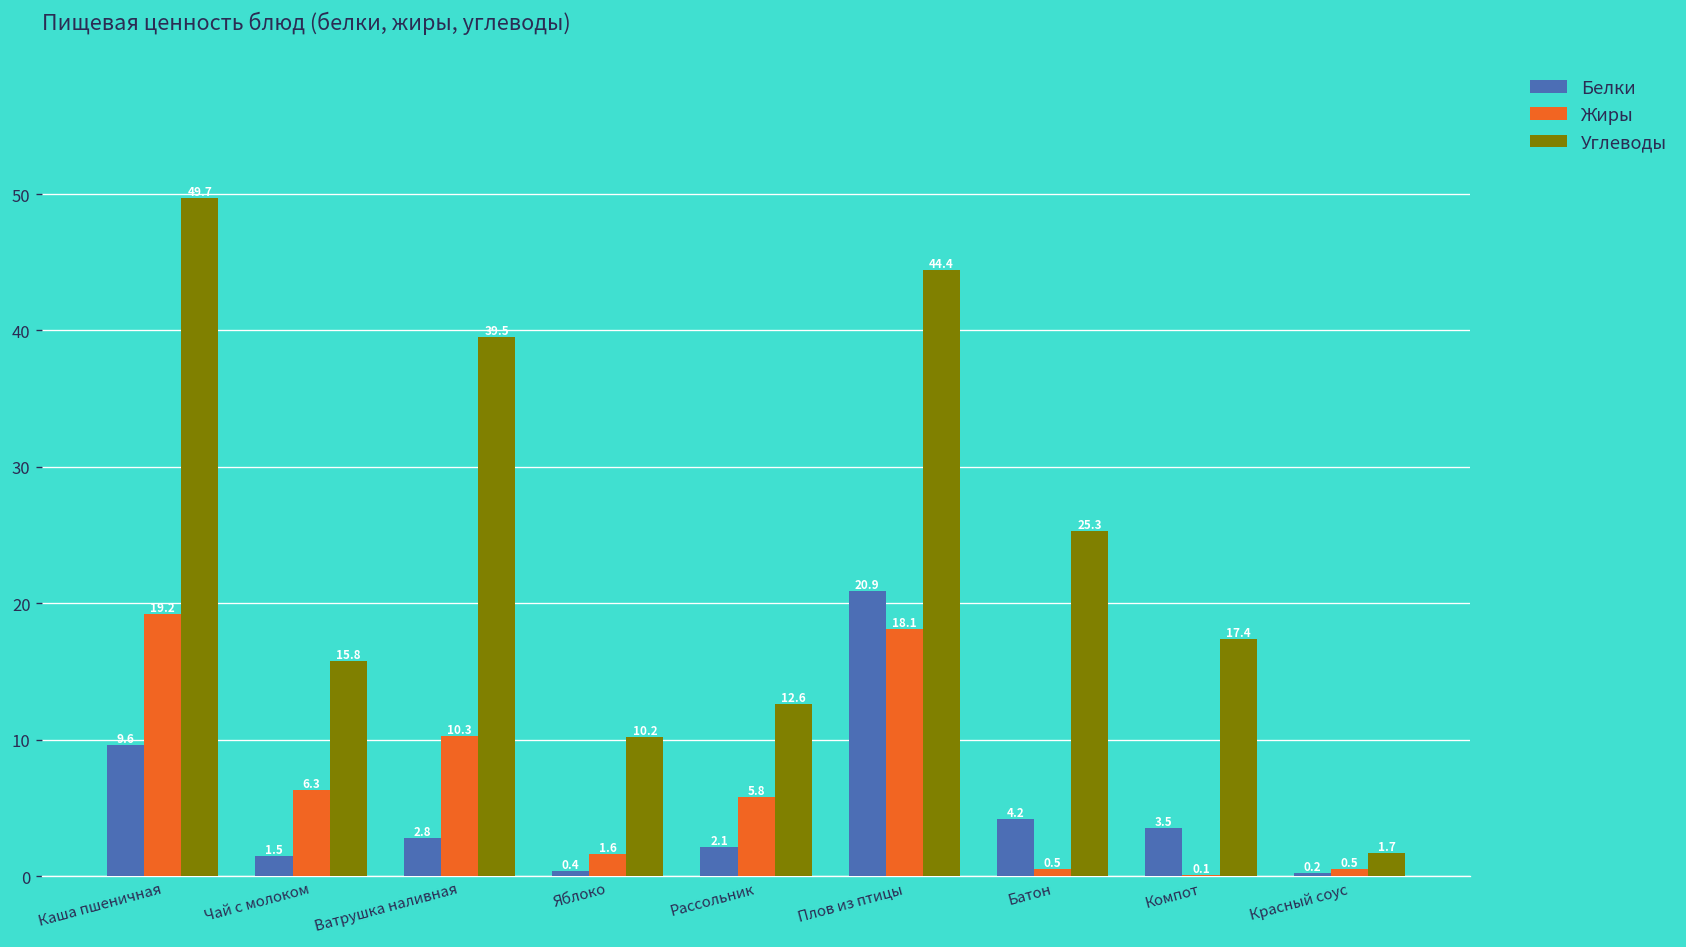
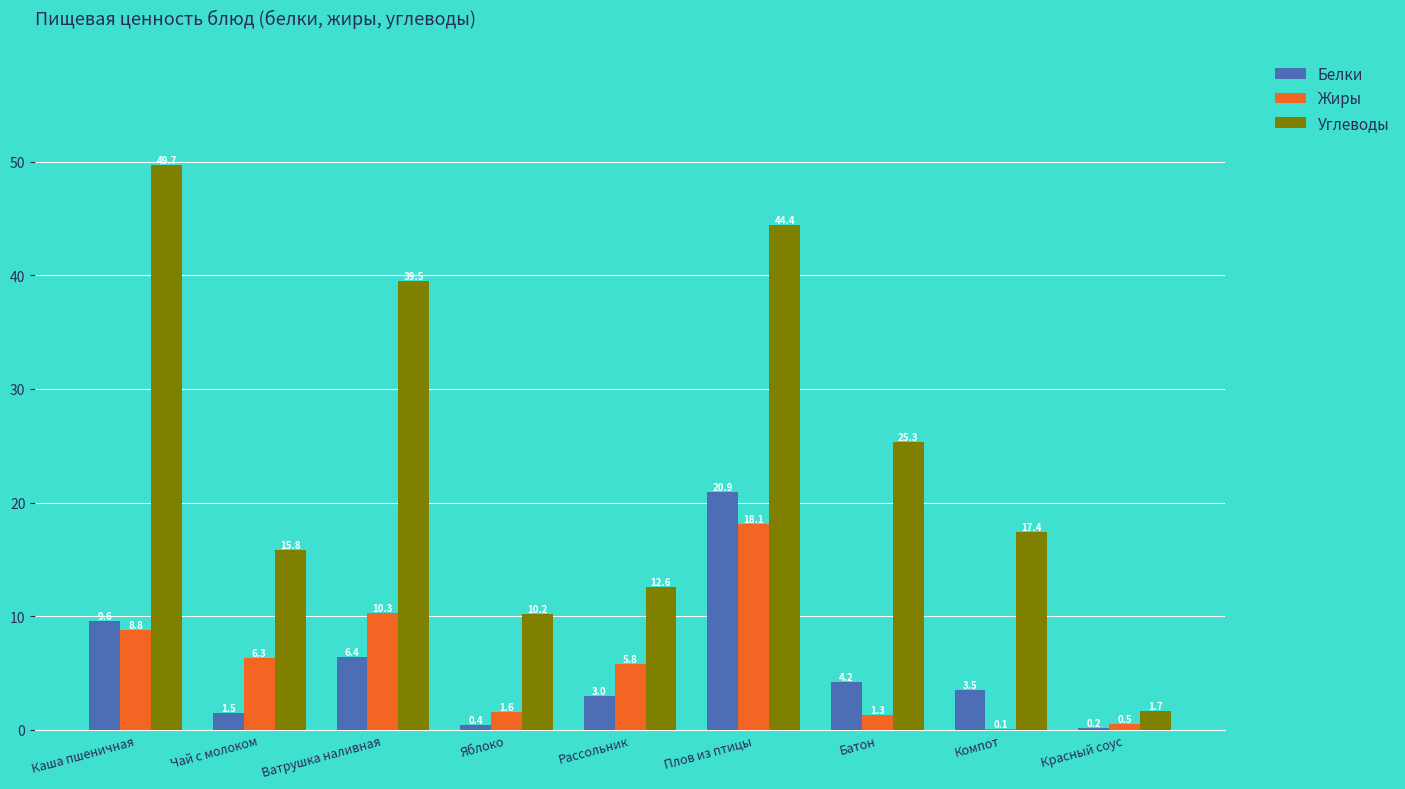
Жиры, Каша пшеничная: 19.2 -> 8.8
Белки, Ватрушка наливная: 2.8 -> 6.4
Белки, Рассольник: 2.1 -> 3.0
Жиры, Батон: 0.5 -> 1.3
